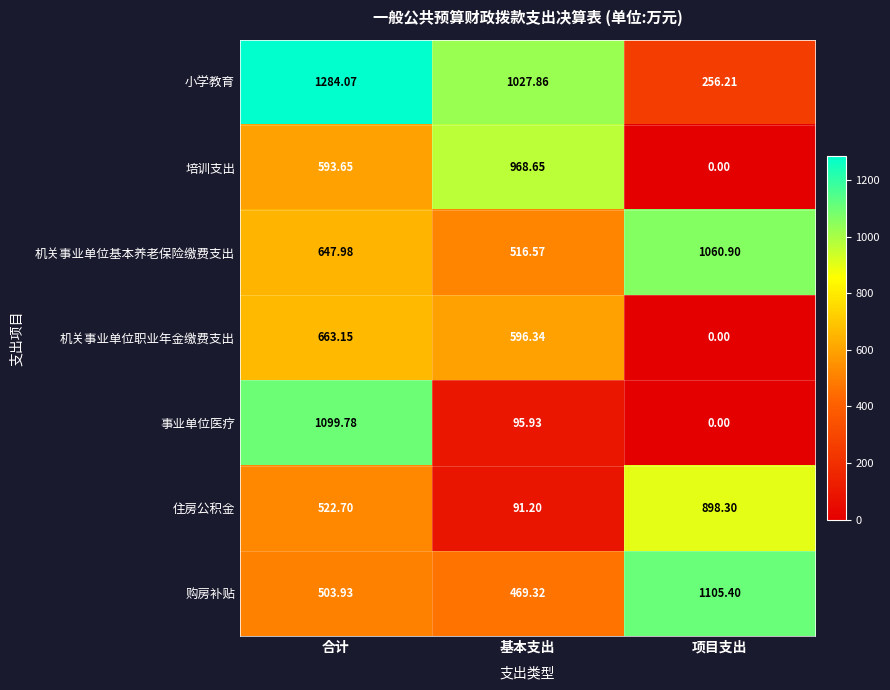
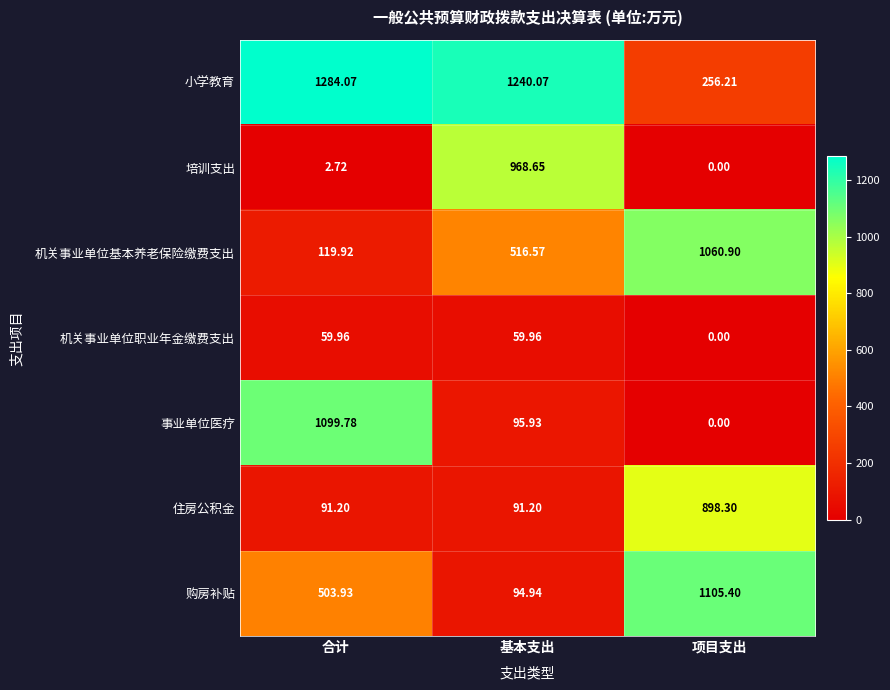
小学教育, 基本支出: 1027.86 -> 1240.07
培训支出, 合计: 593.65 -> 2.72
机关事业单位基本养老保险缴费支出, 合计: 647.98 -> 119.92
机关事业单位职业年金缴费支出, 合计: 663.15 -> 59.96
机关事业单位职业年金缴费支出, 基本支出: 596.34 -> 59.96
住房公积金, 合计: 522.70 -> 91.20
购房补贴, 基本支出: 469.32 -> 94.94
